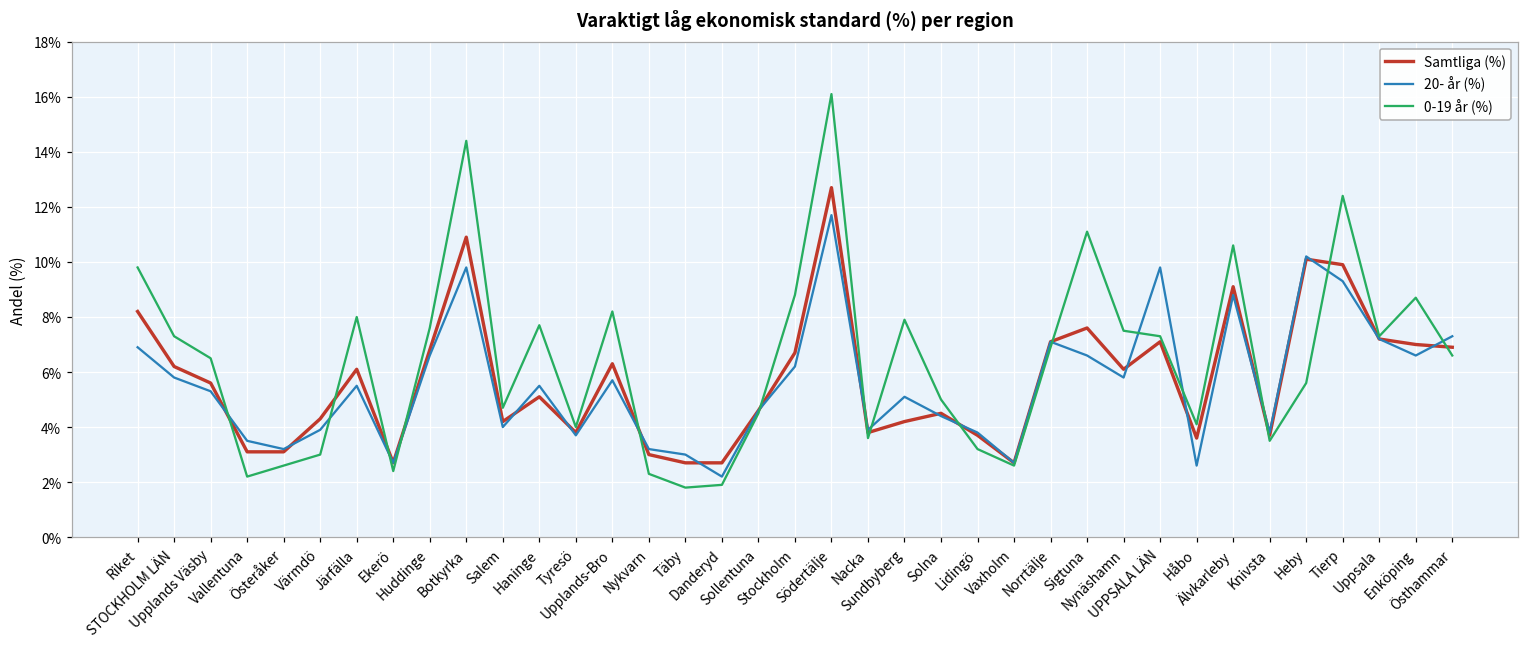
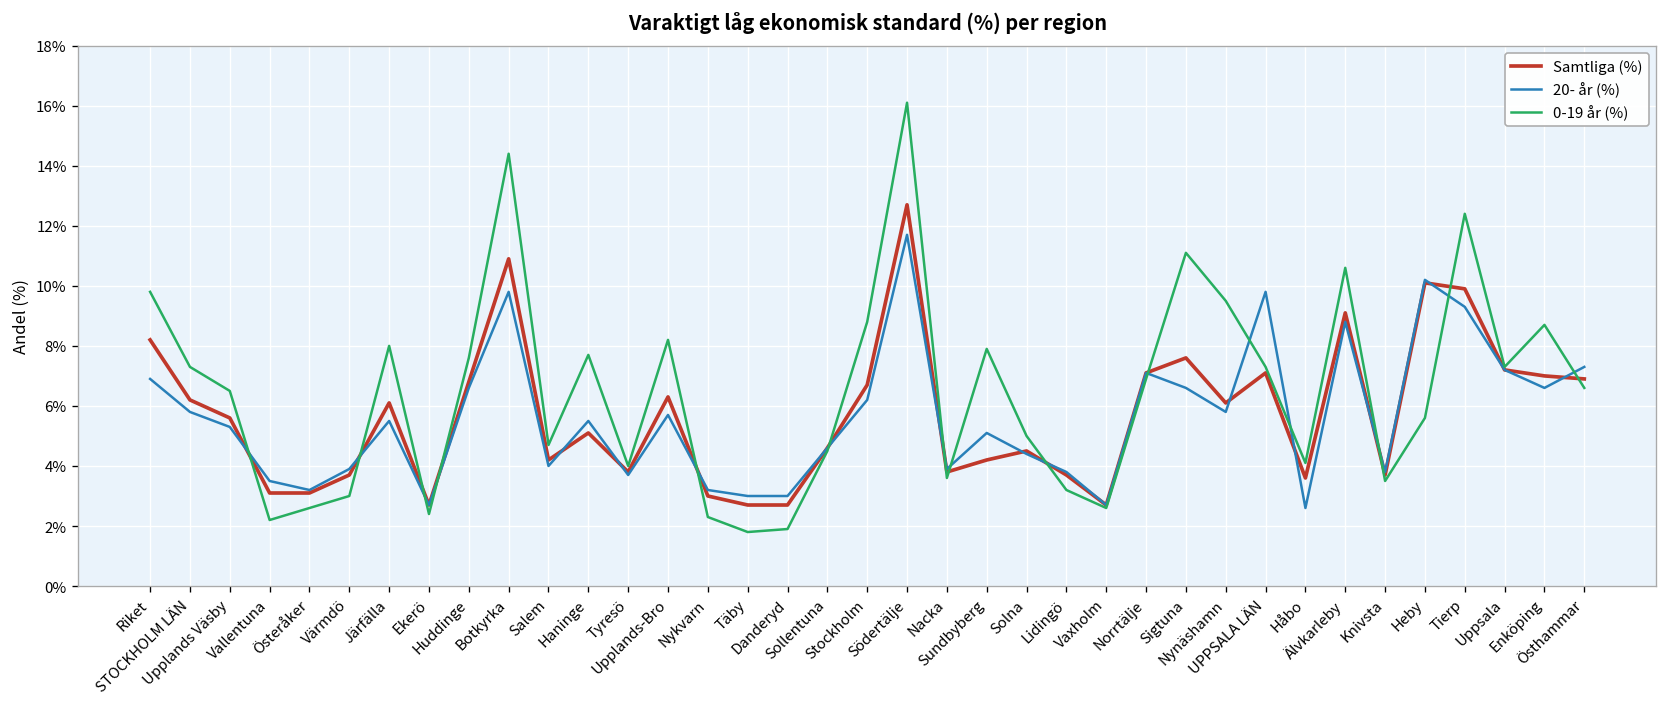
Samtliga (%), Värmdö: 4.3% -> 3.7%
20- år (%), Danderyd: 2.2% -> 3.0%
0-19 år (%), Nynäshamn: 7.5% -> 9.5%
